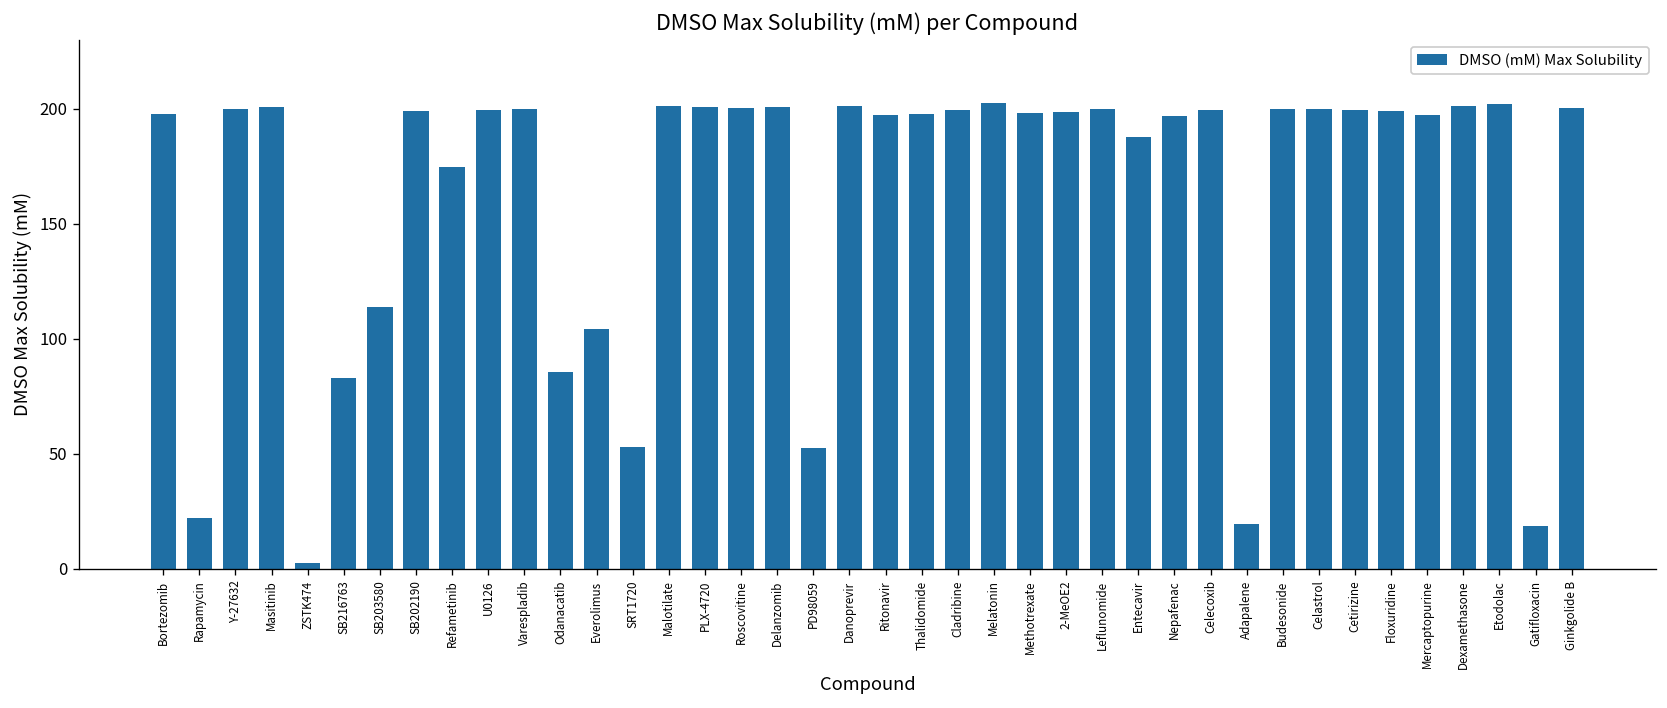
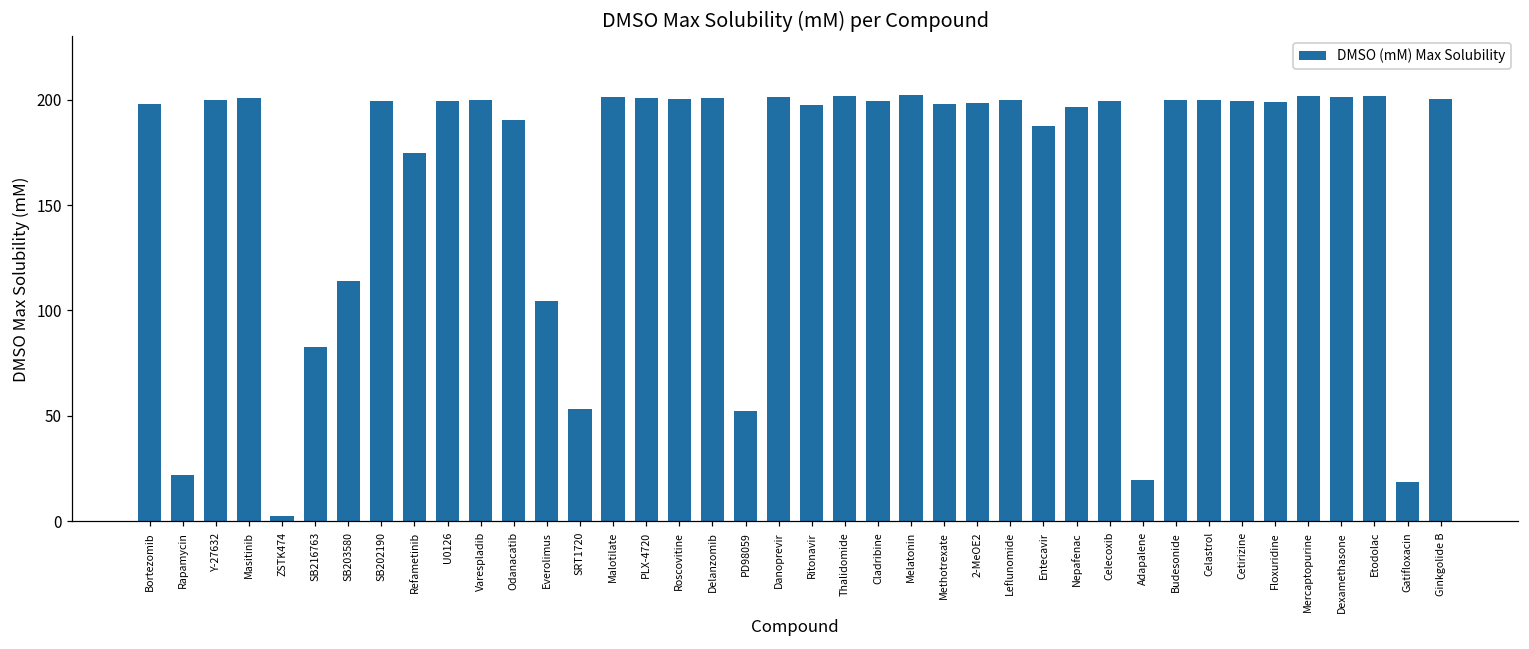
Odanacatib: 85 -> 190
Thalidomide: 198 -> 202
Mercaptopurine: 197 -> 202
